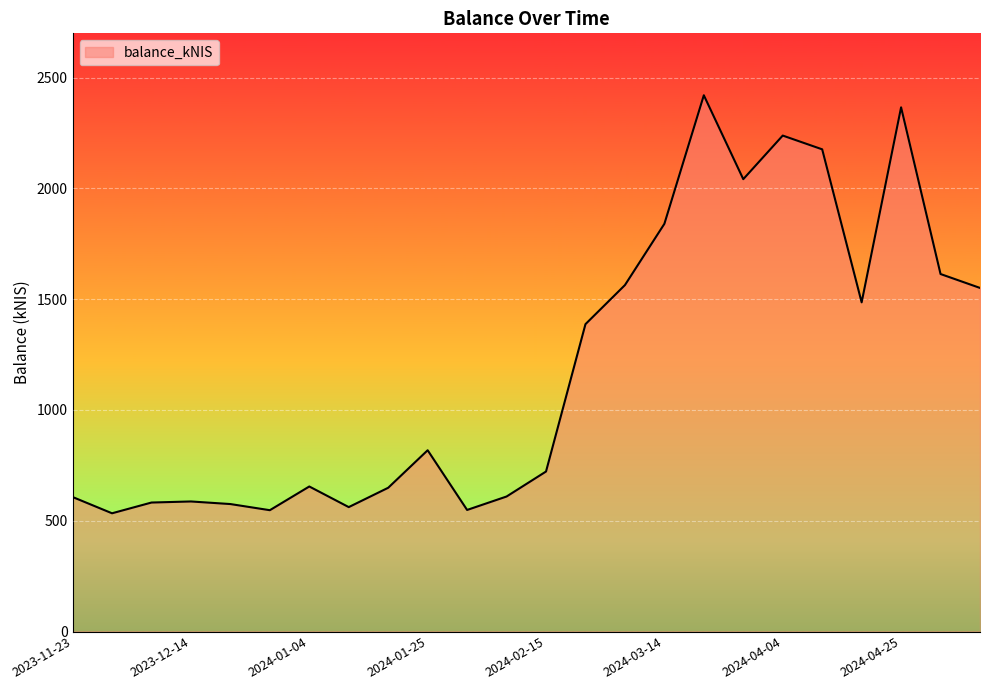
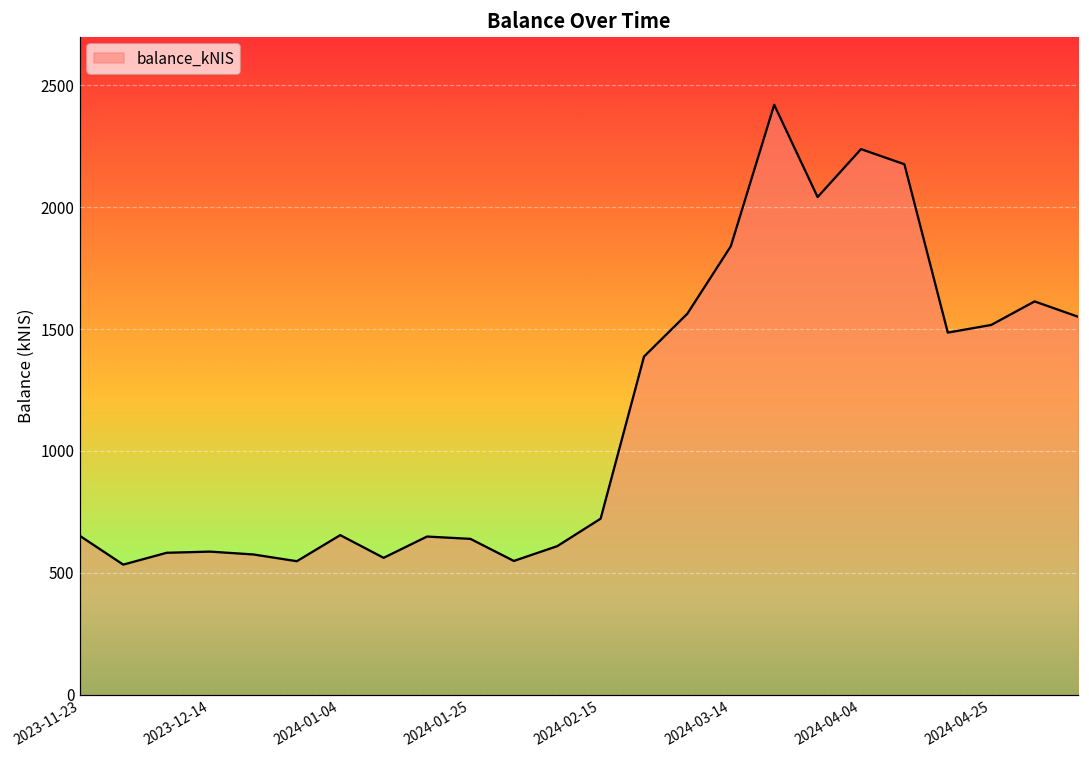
2023-11-23: 610 -> 650
2024-01-25: 820 -> 640
2024-04-25: 2370 -> 1520
